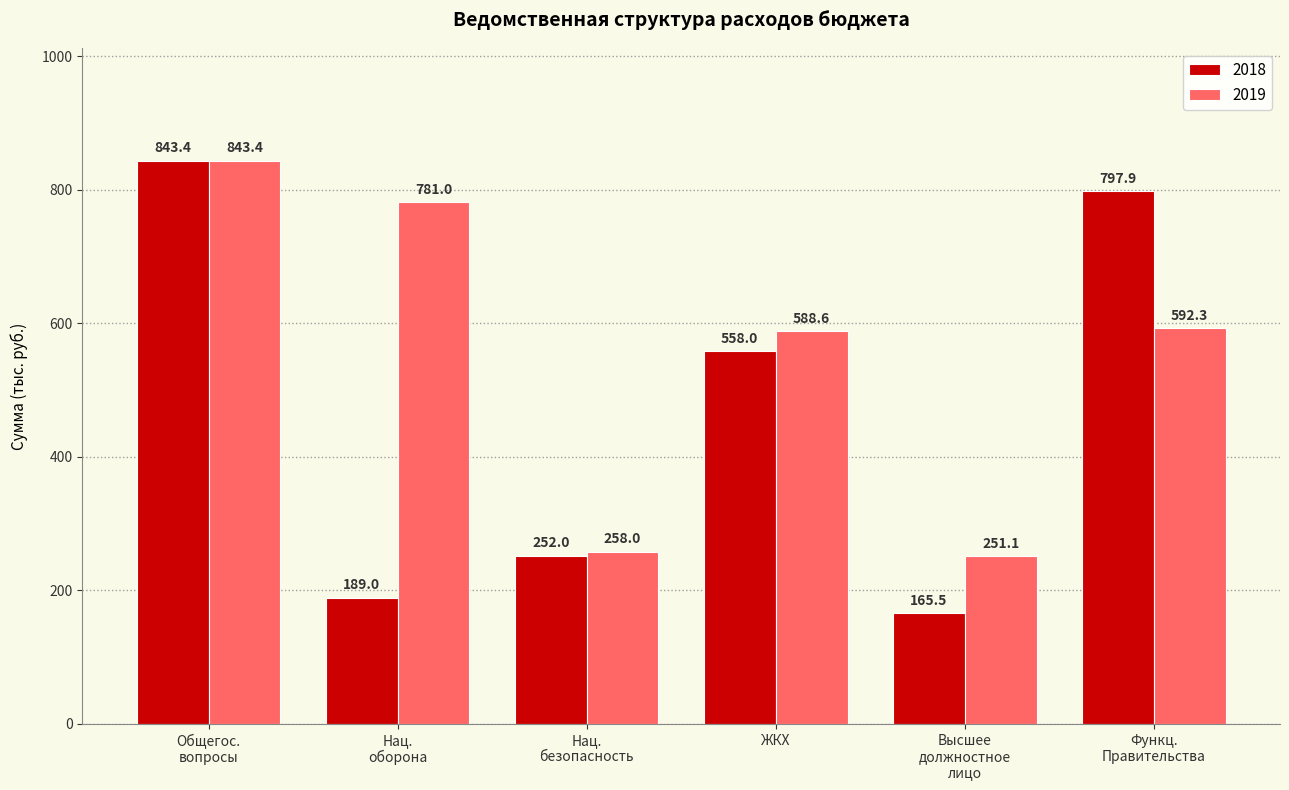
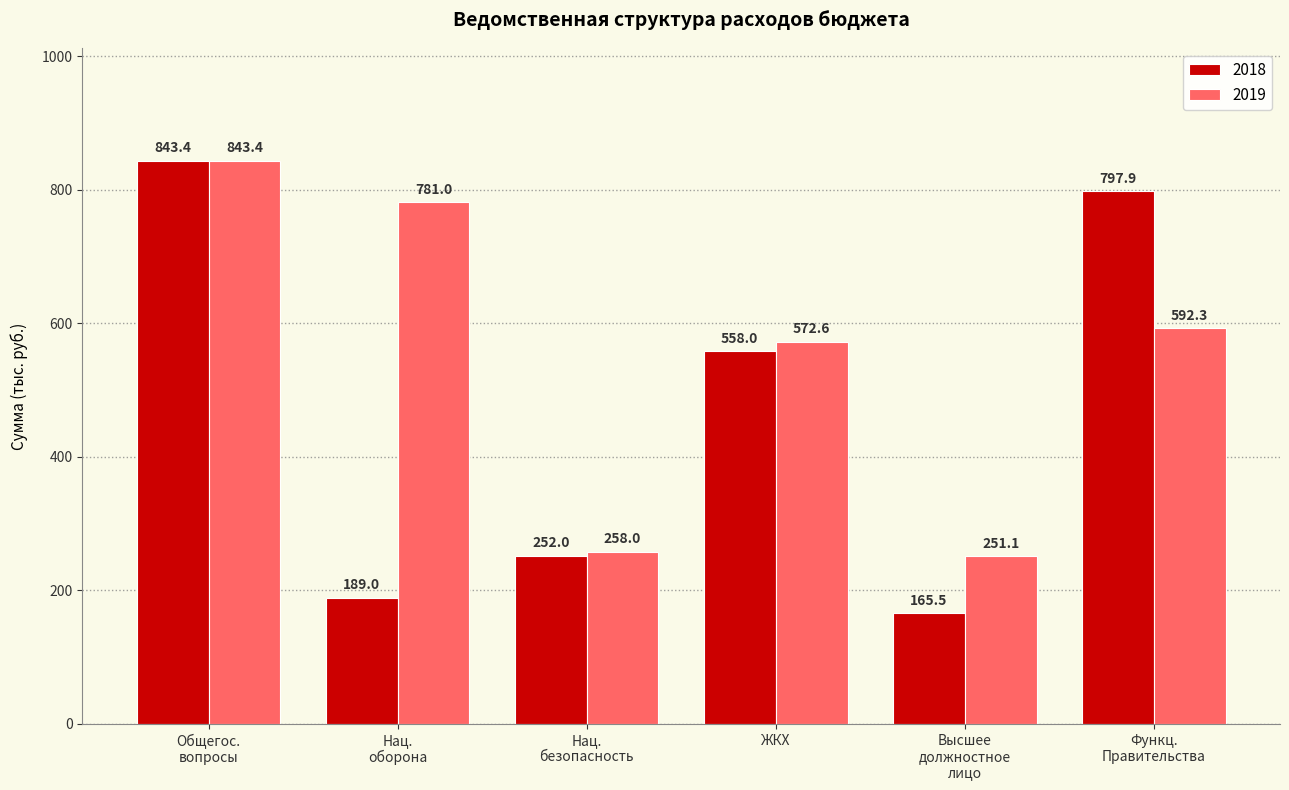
2019, ЖКХ: 588.6 -> 572.6
